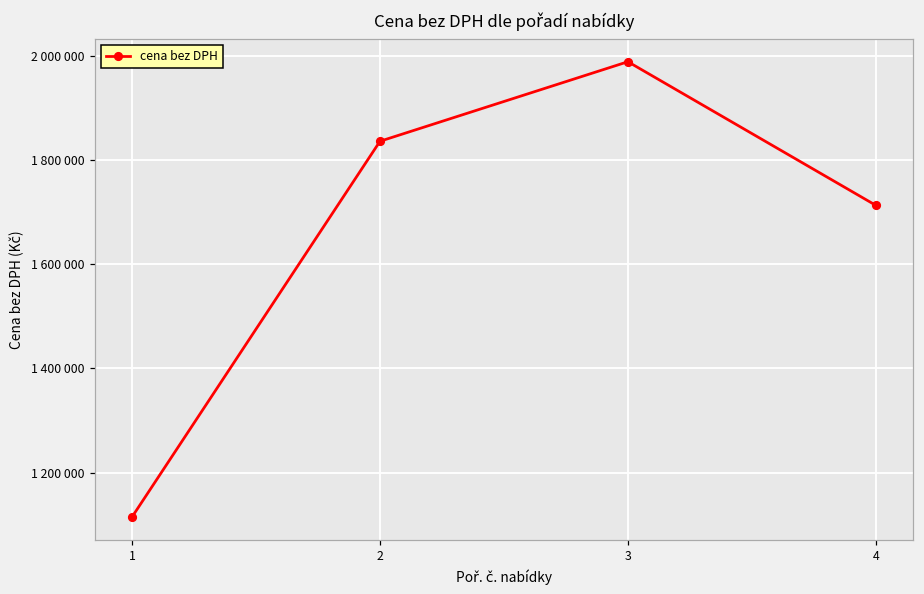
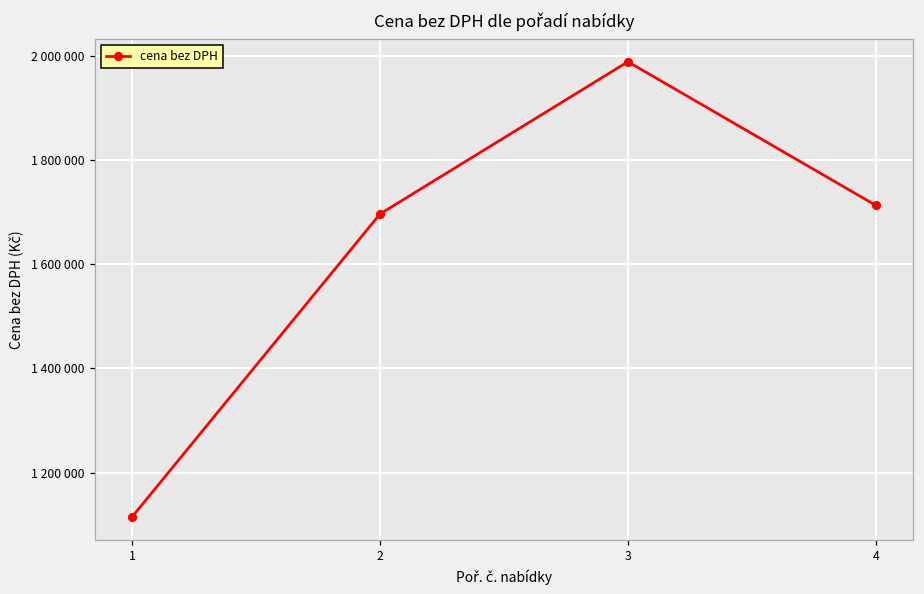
2: 1840000 -> 1700000
